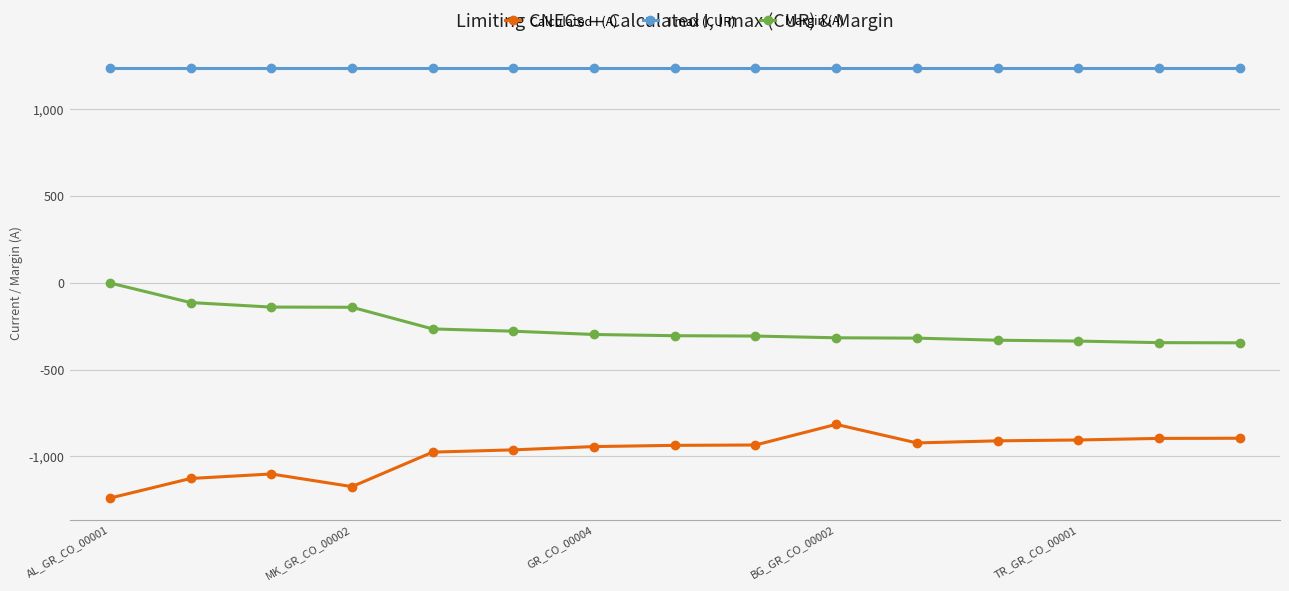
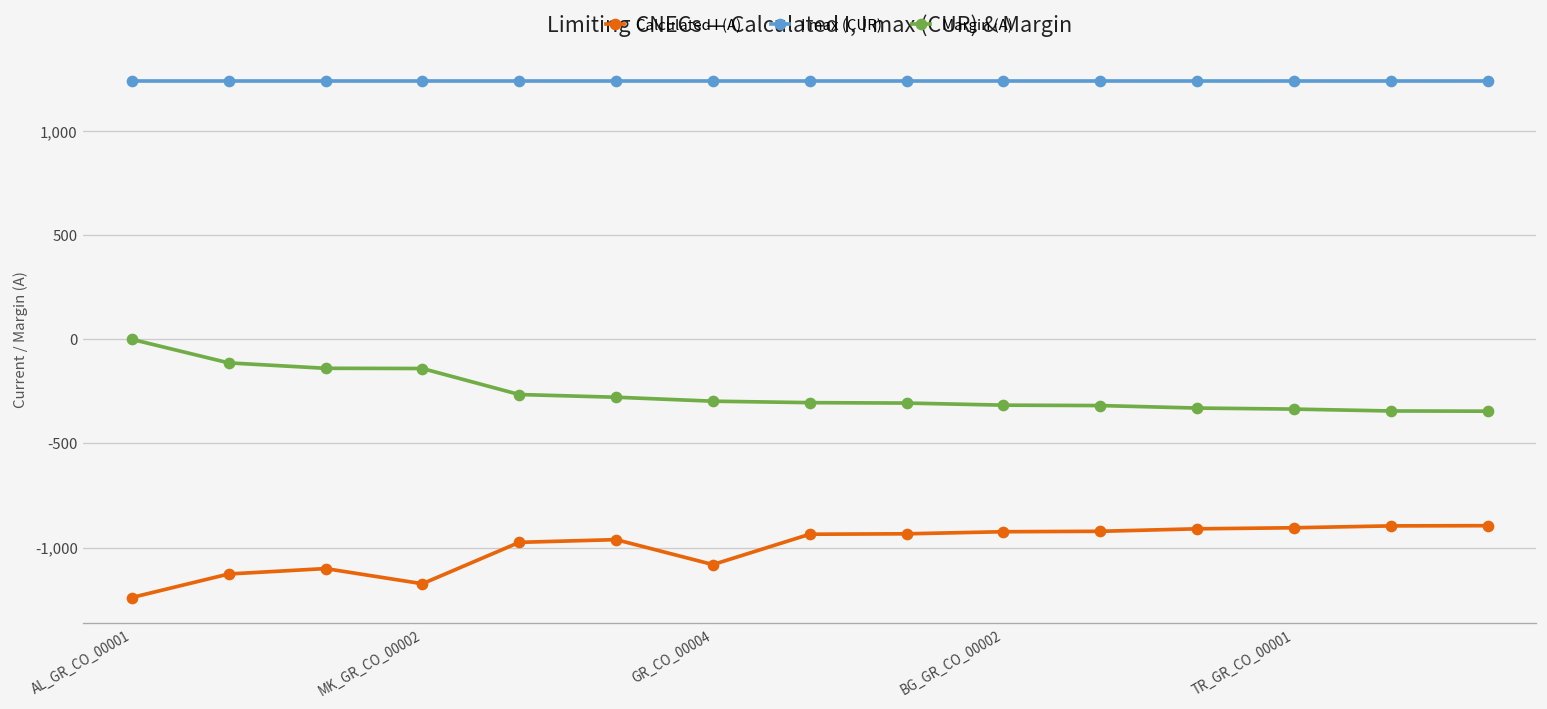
Calculated I (A), GR_CO_00004: -940 -> -1,080
Calculated I (A), BG_GR_CO_00002: -820 -> -920
